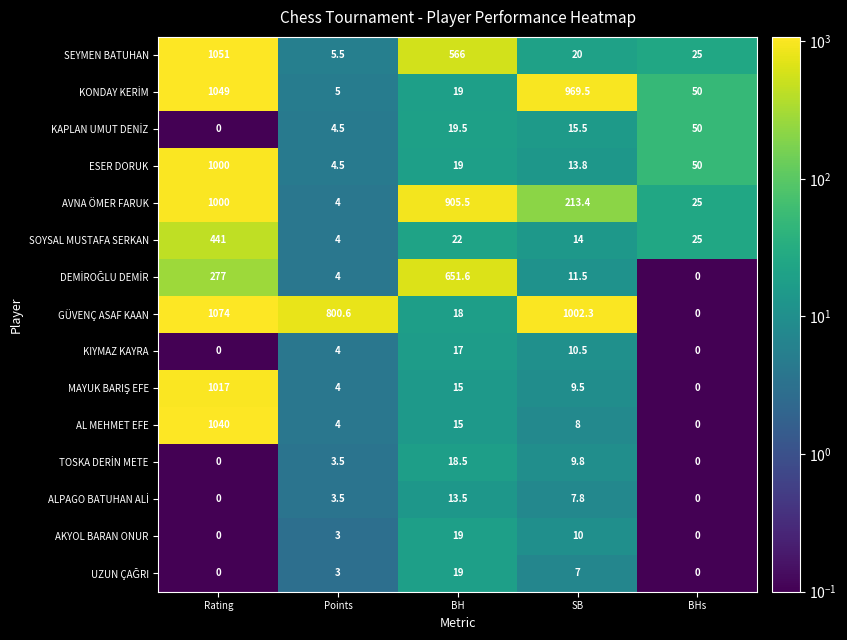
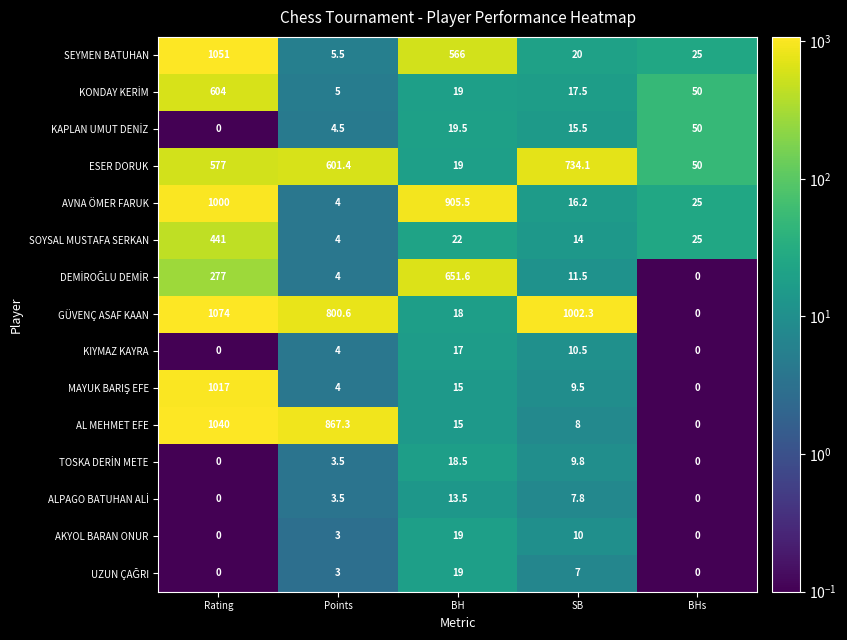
KONDAY KERİM, Rating: 1049 -> 604
KONDAY KERİM, SB: 969.5 -> 17.5
ESER DORUK, Rating: 1000 -> 577
ESER DORUK, Points: 4.5 -> 601.4
ESER DORUK, SB: 13.8 -> 734.1
AVNA ÖMER FARUK, SB: 213.4 -> 16.2
AL MEHMET EFE, Points: 4 -> 867.3
